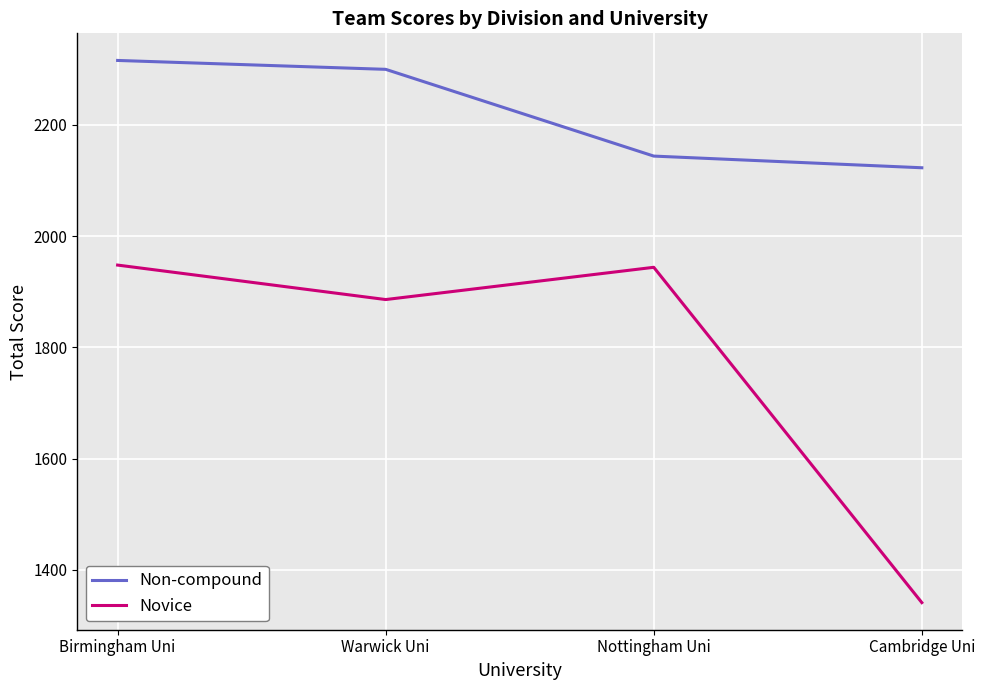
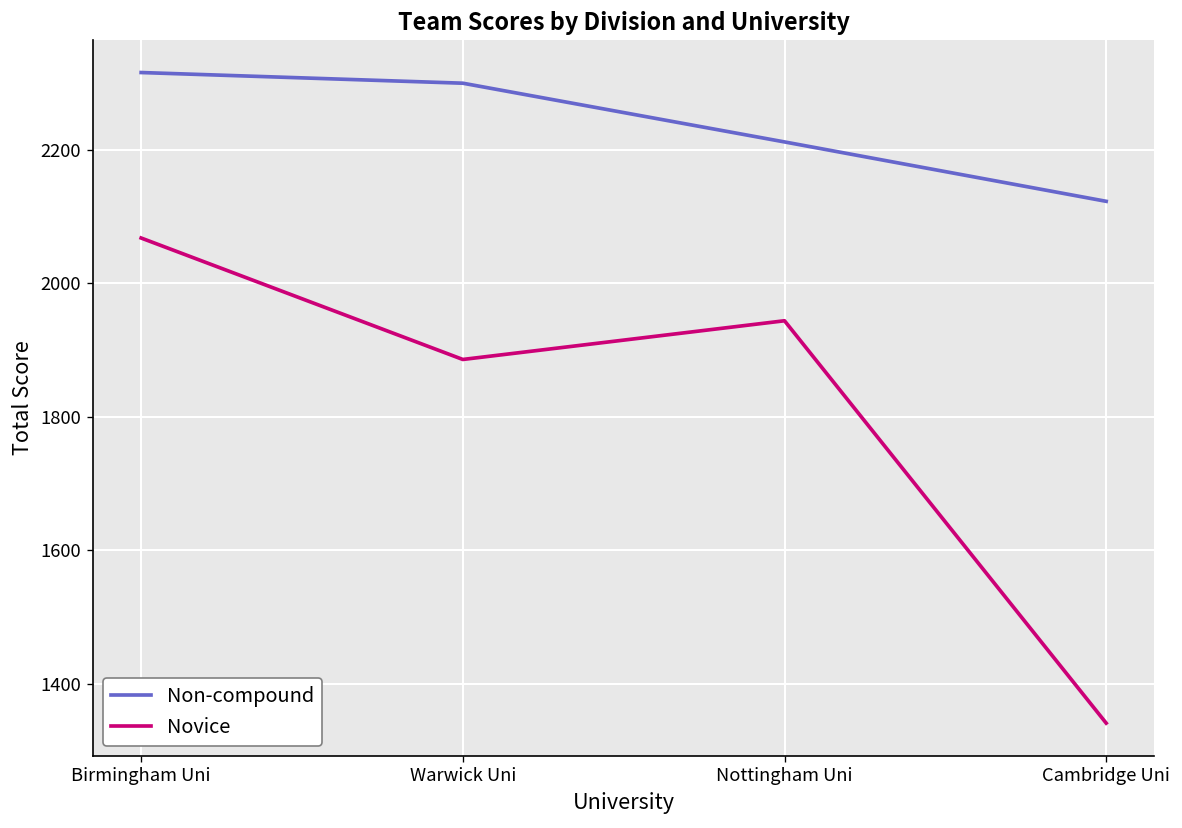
Novice, Birmingham Uni: 1950 -> 2070
Non-compound, Nottingham Uni: 2140 -> 2210
